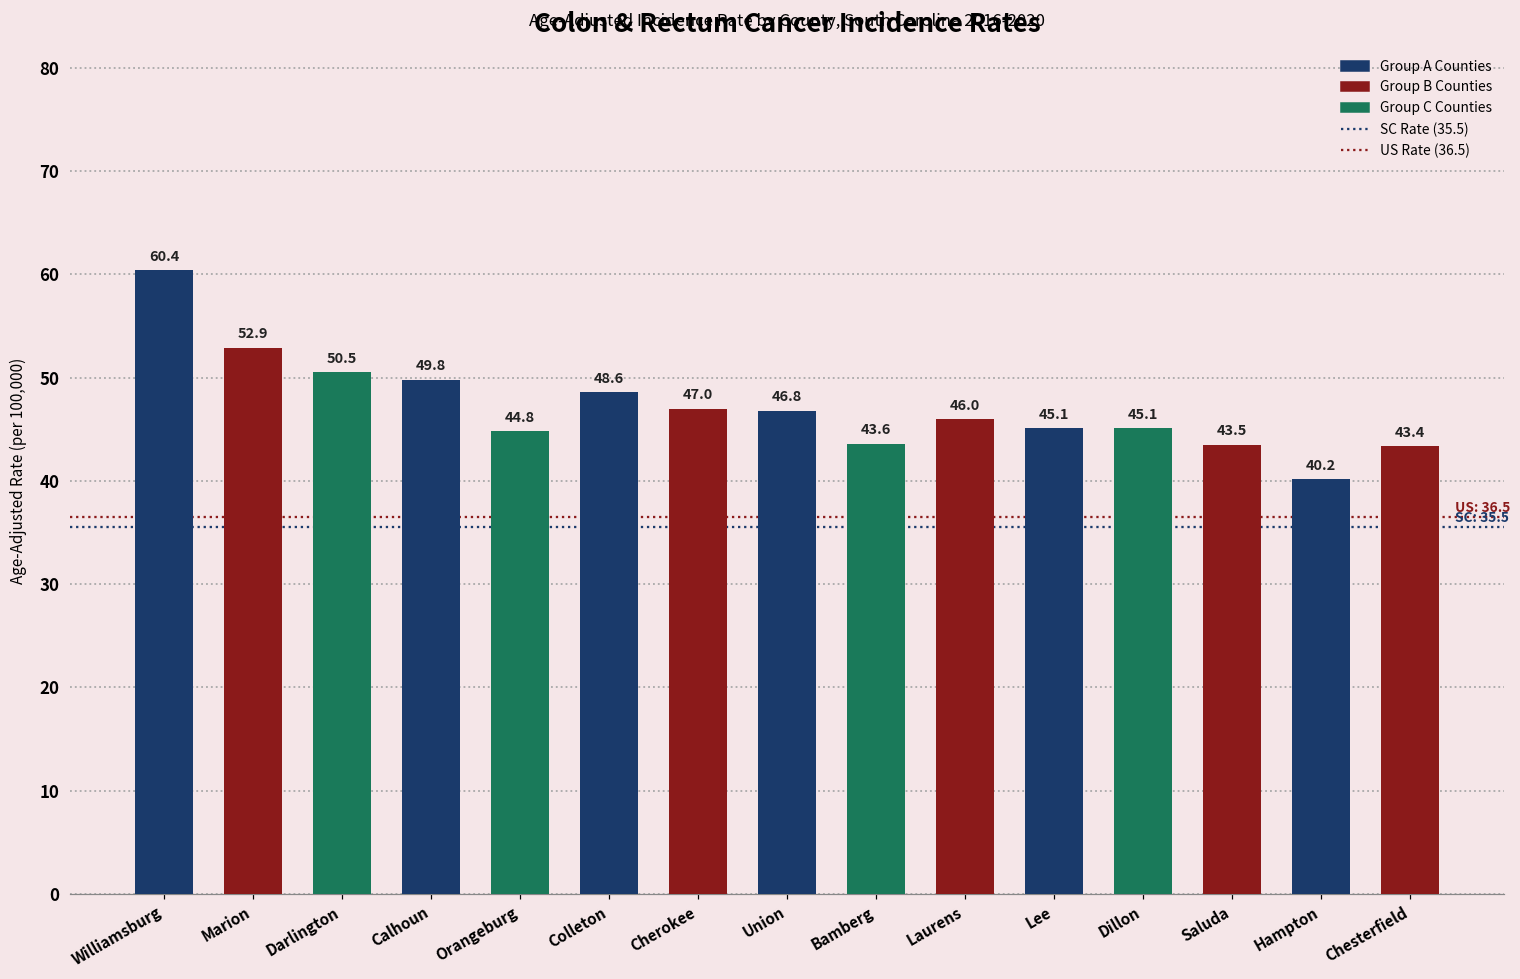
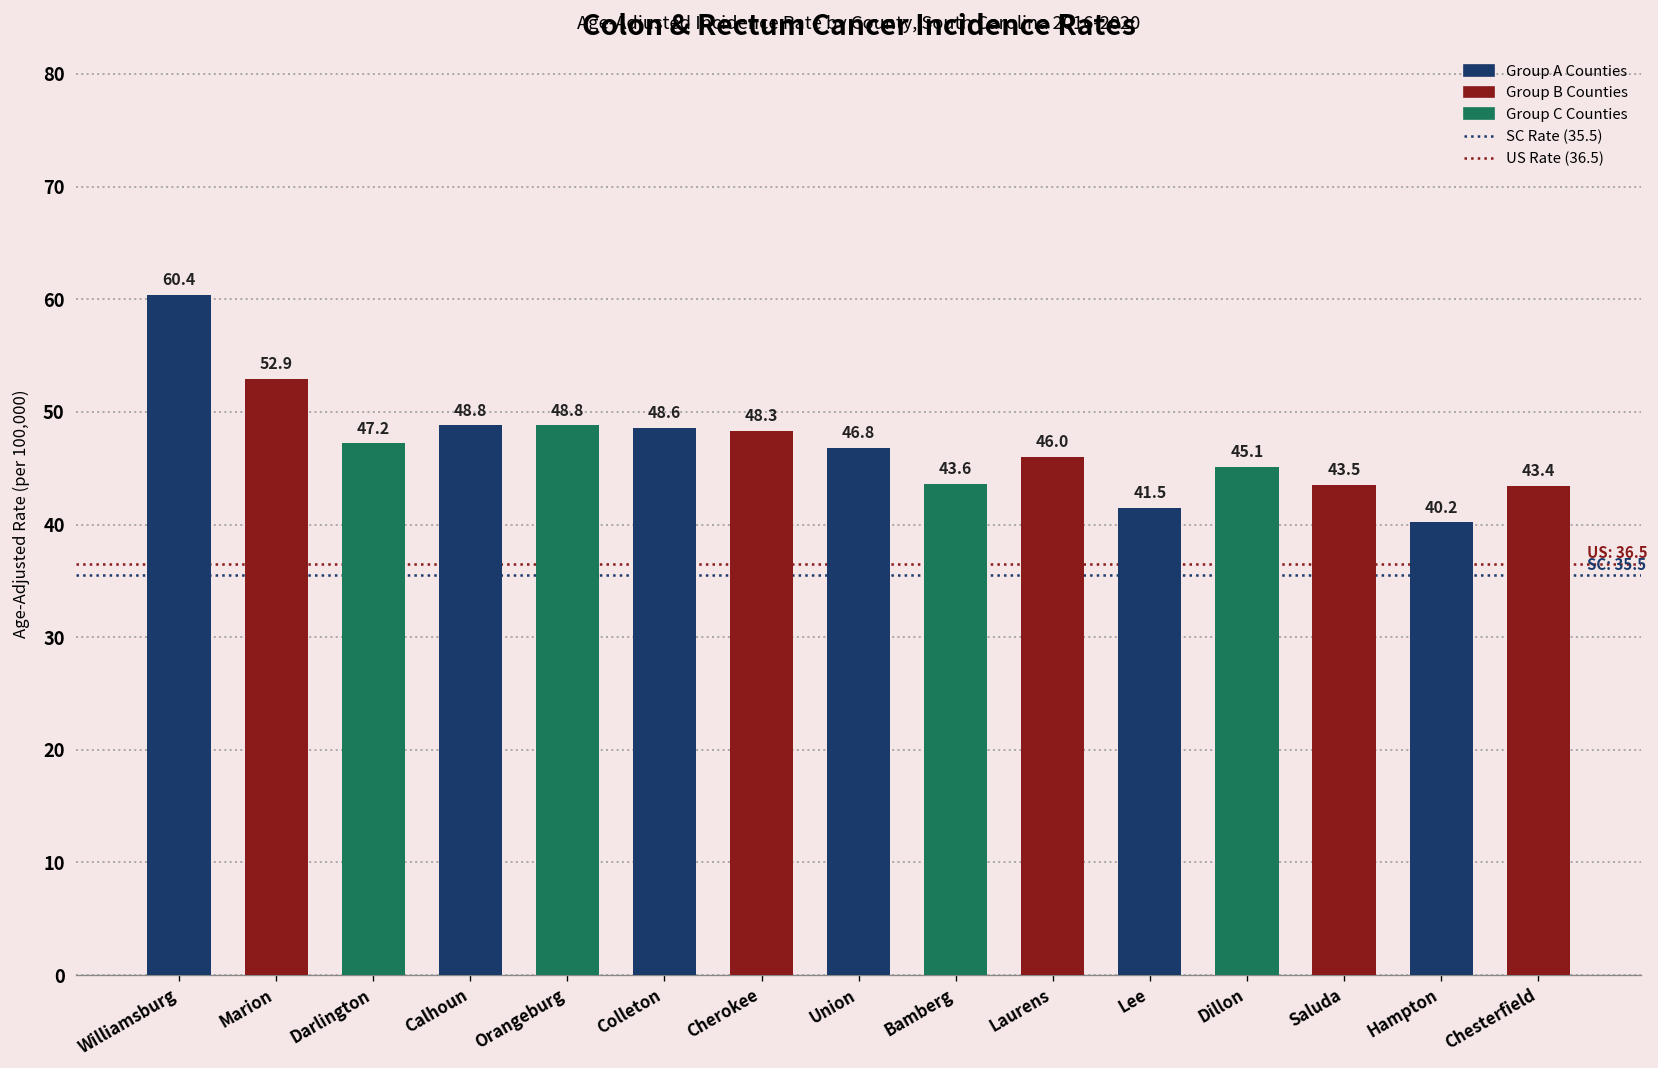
Darlington: 50.5 -> 47.2
Calhoun: 49.8 -> 48.8
Orangeburg: 44.8 -> 48.8
Cherokee: 47.0 -> 48.3
Lee: 45.1 -> 41.5
